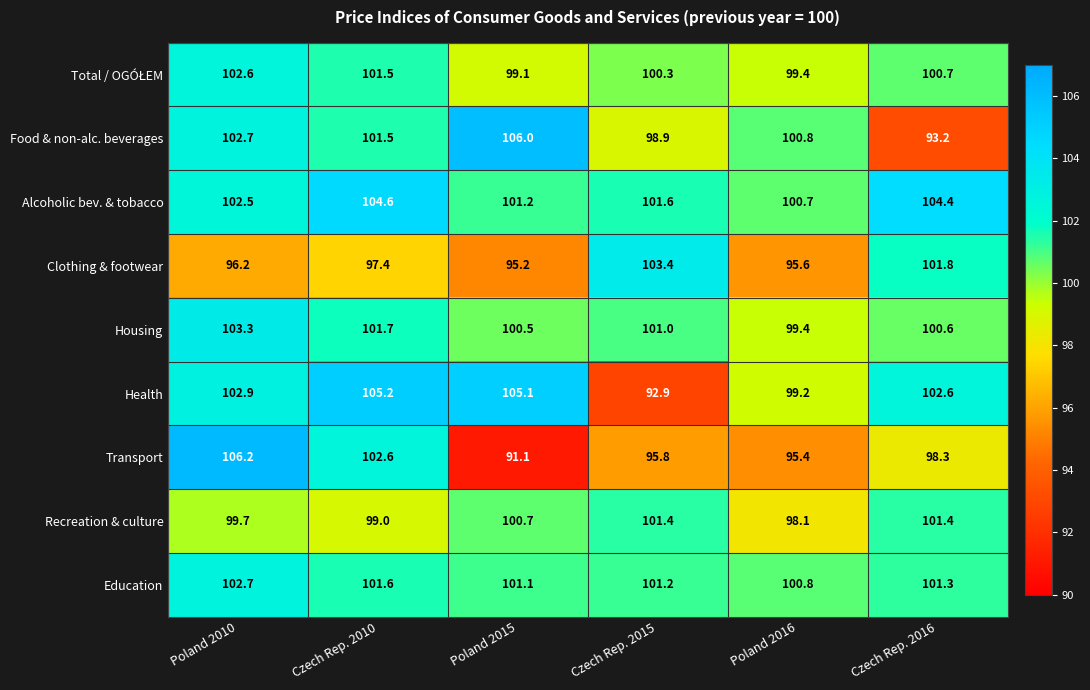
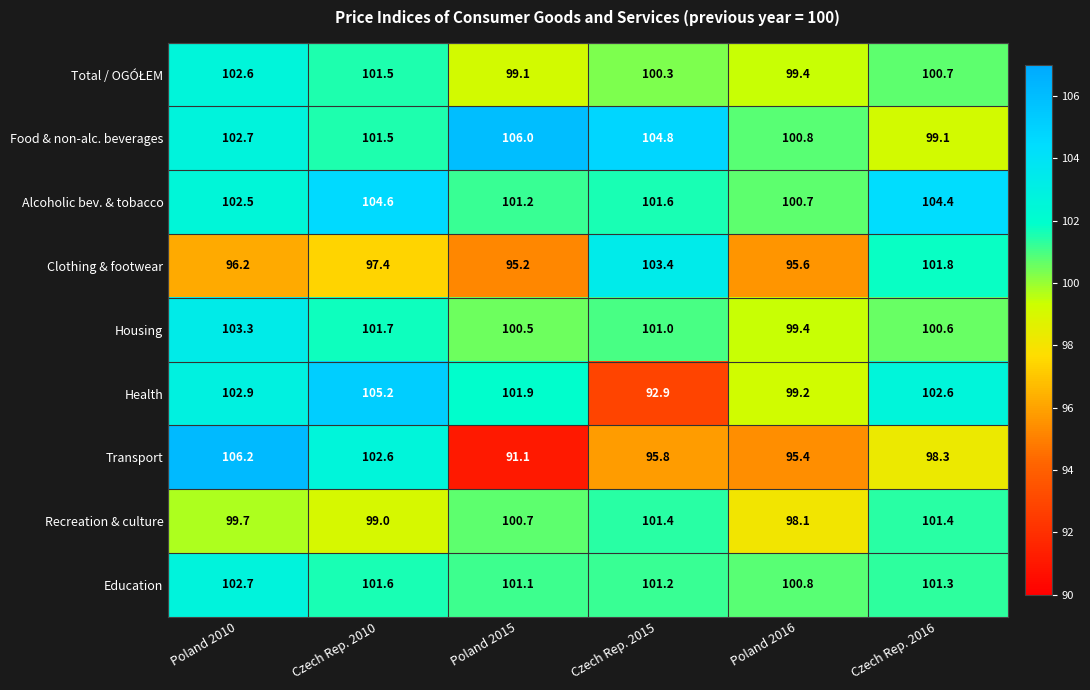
Food & non-alc. beverages, Czech Rep. 2015: 98.9 -> 104.8
Food & non-alc. beverages, Czech Rep. 2016: 93.2 -> 99.1
Health, Poland 2015: 105.1 -> 101.9
